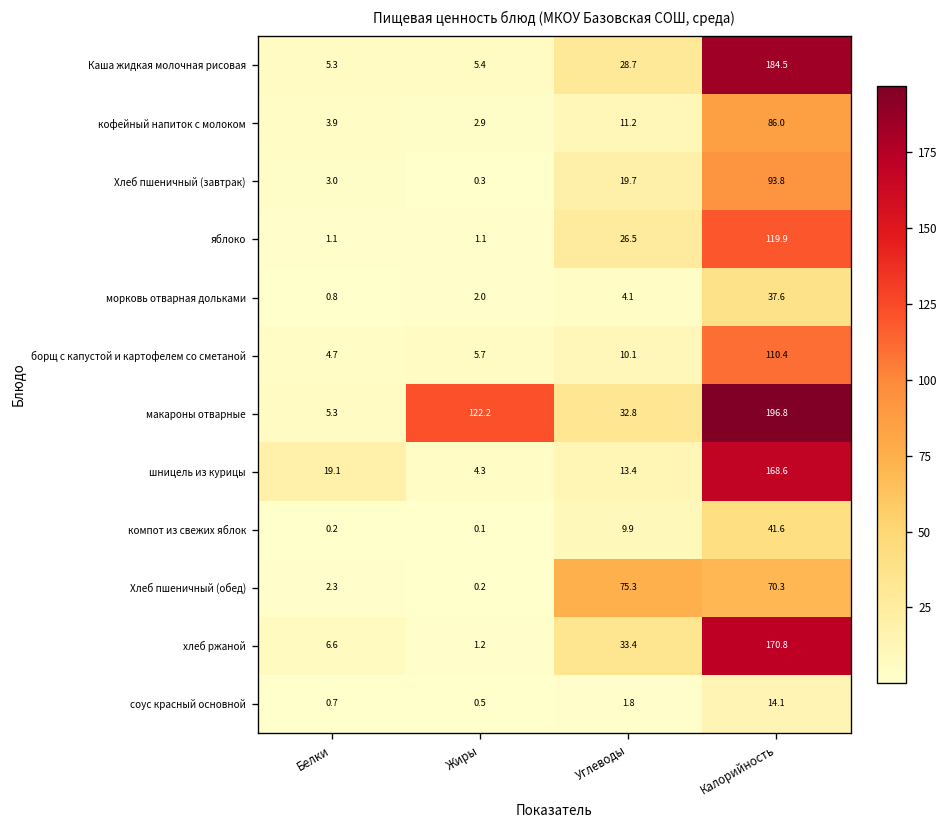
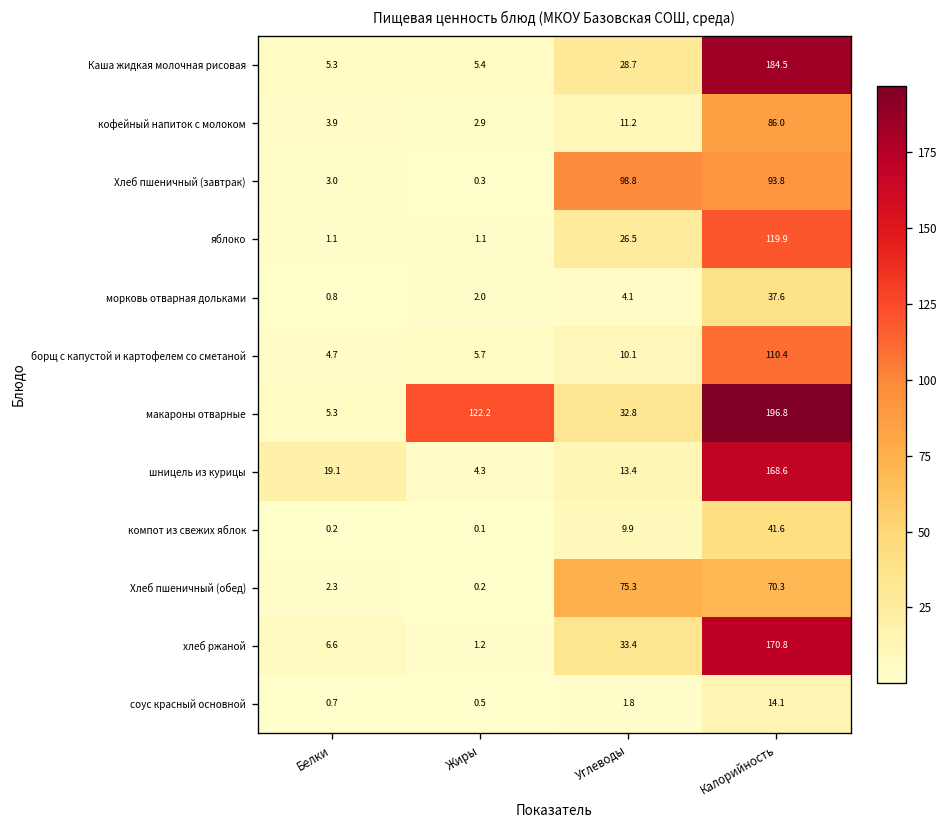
Хлеб пшеничный (завтрак), Углеводы: 19.7 -> 98.8
